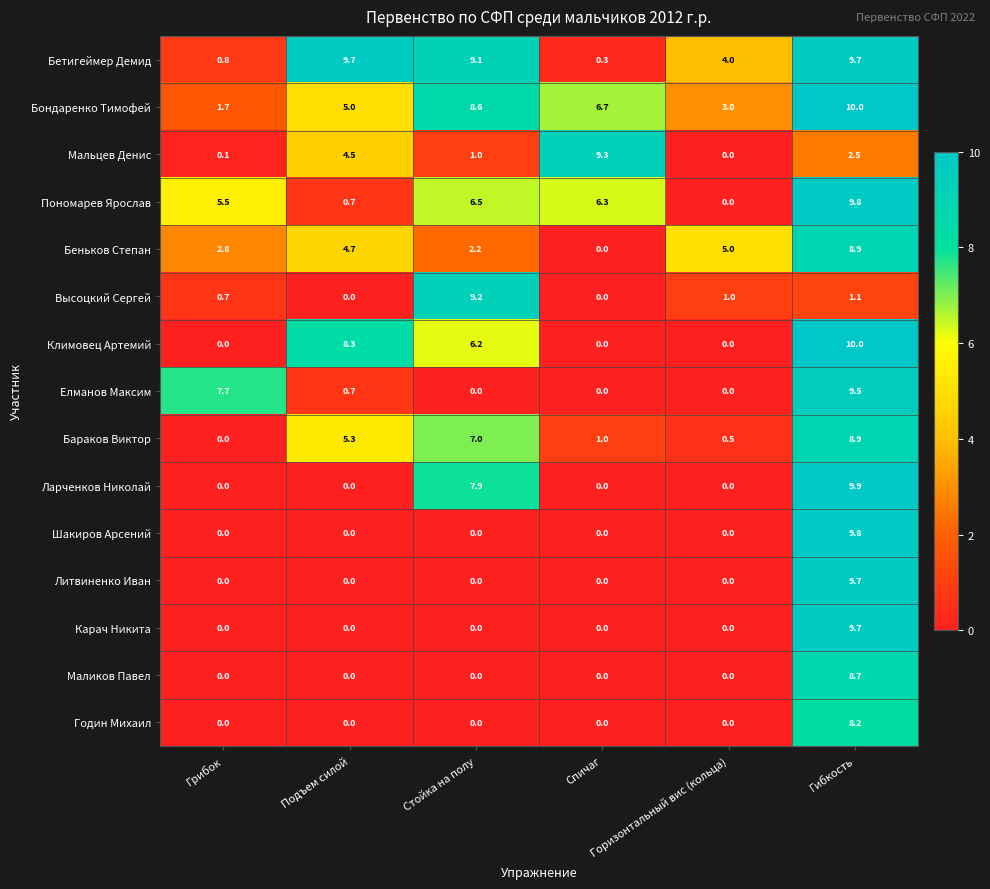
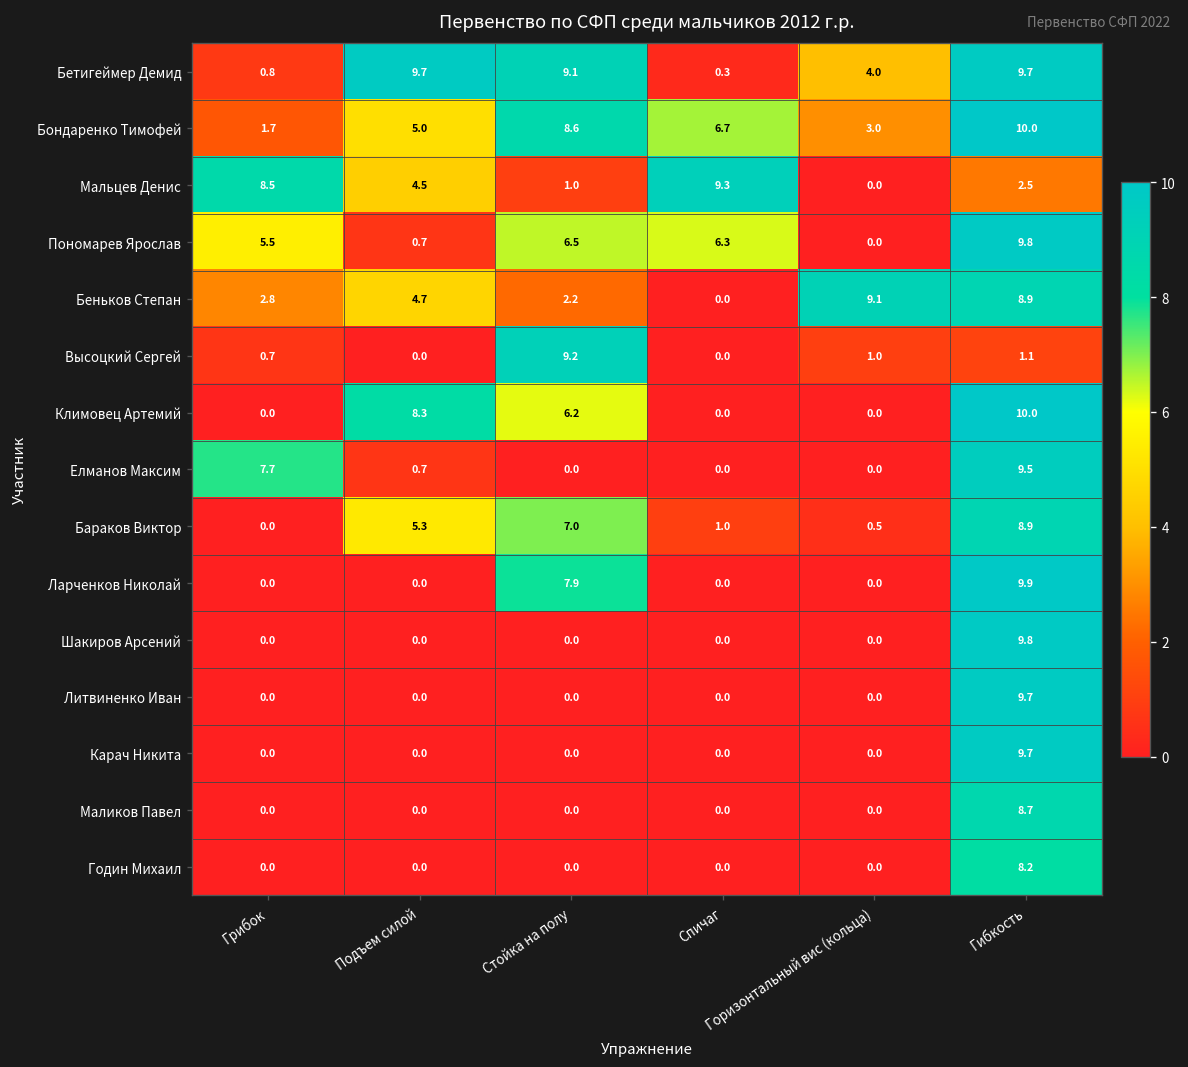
Мальцев Денис, Грибок: 0.1 -> 8.5
Беньков Степан, Горизонтальный вис (кольца): 5.0 -> 9.1
